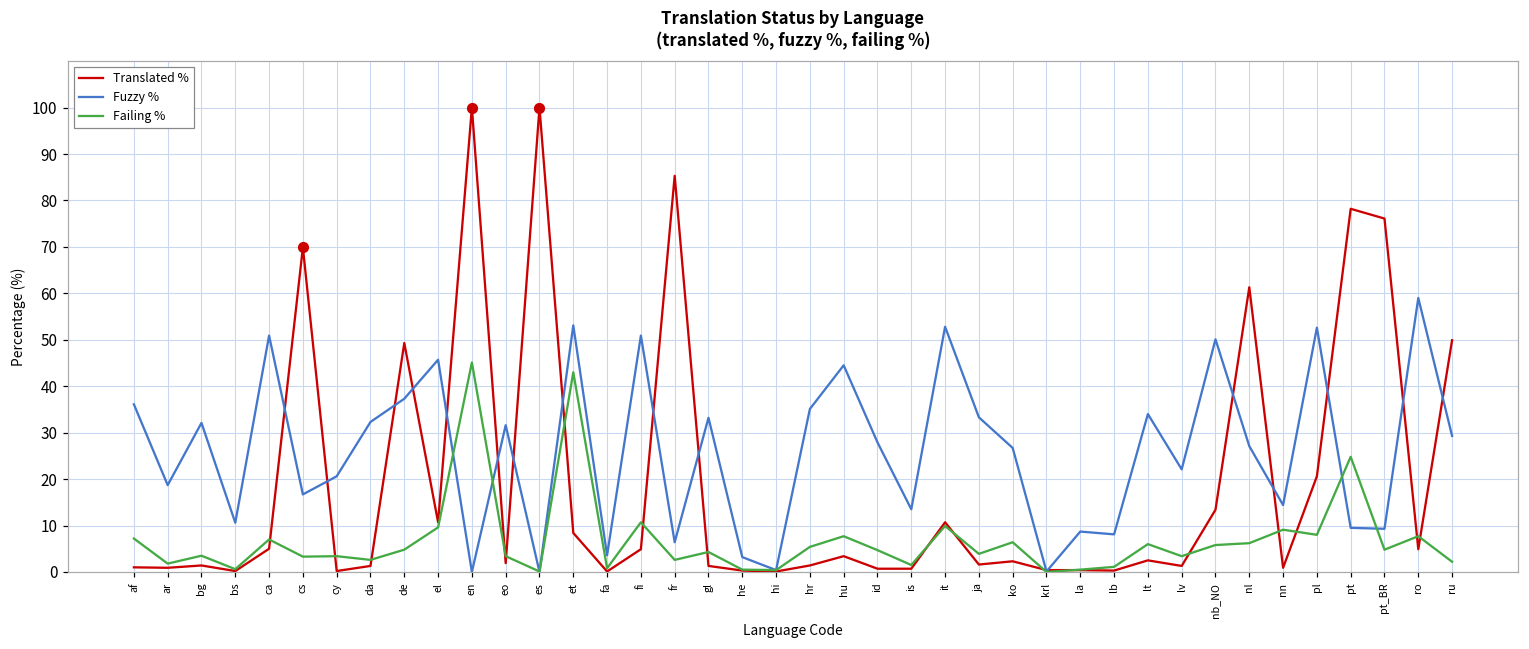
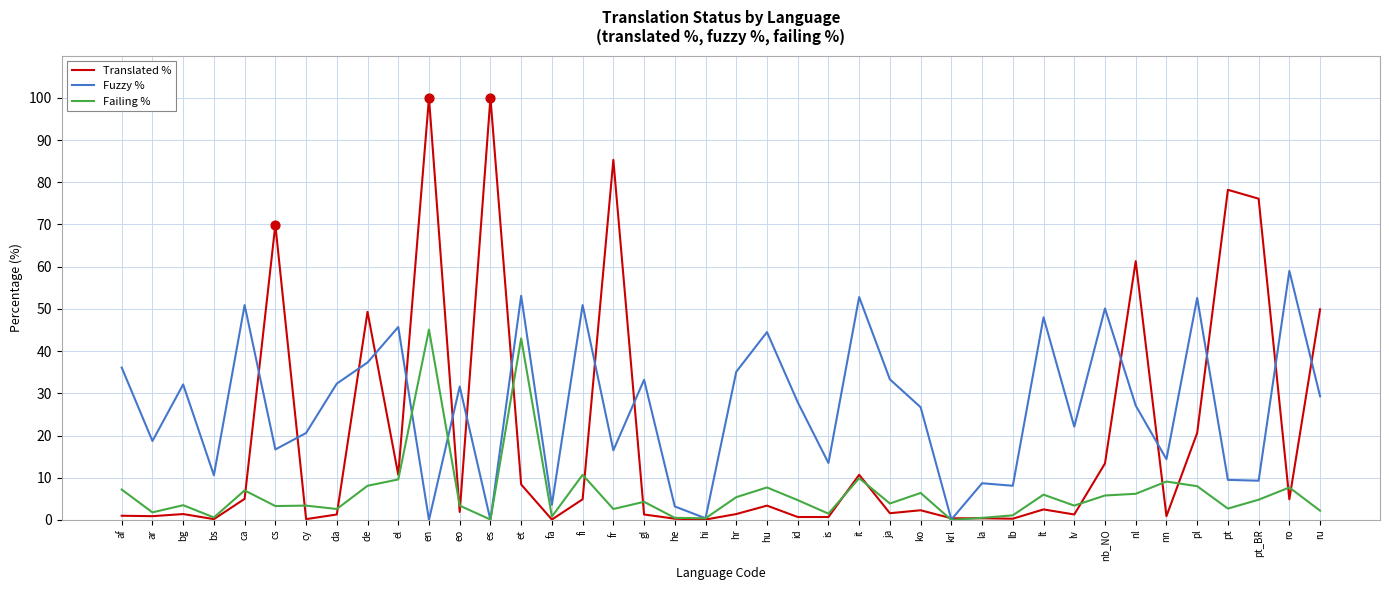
Failing %, de: 5 -> 8
Fuzzy %, fr: 6 -> 17
Fuzzy %, lt: 34 -> 48
Failing %, pt: 25 -> 3
